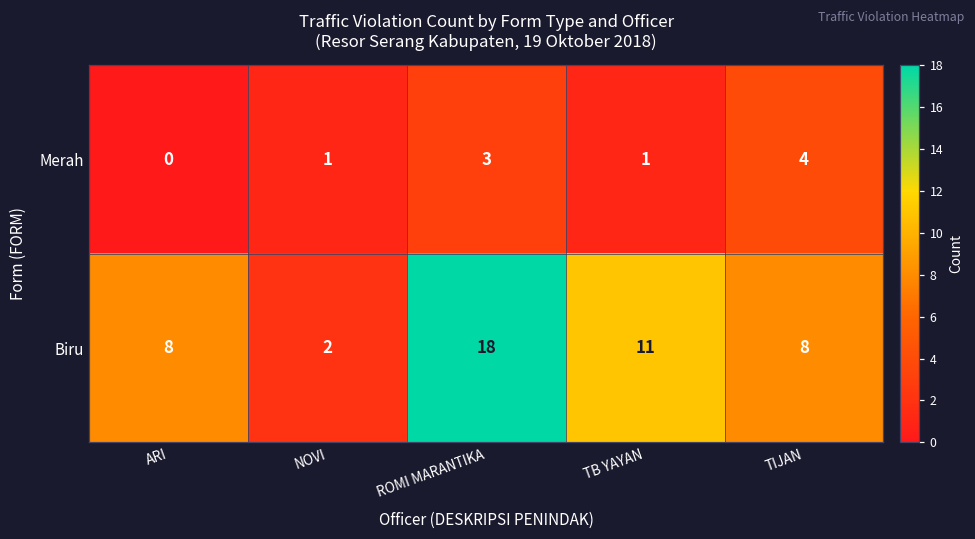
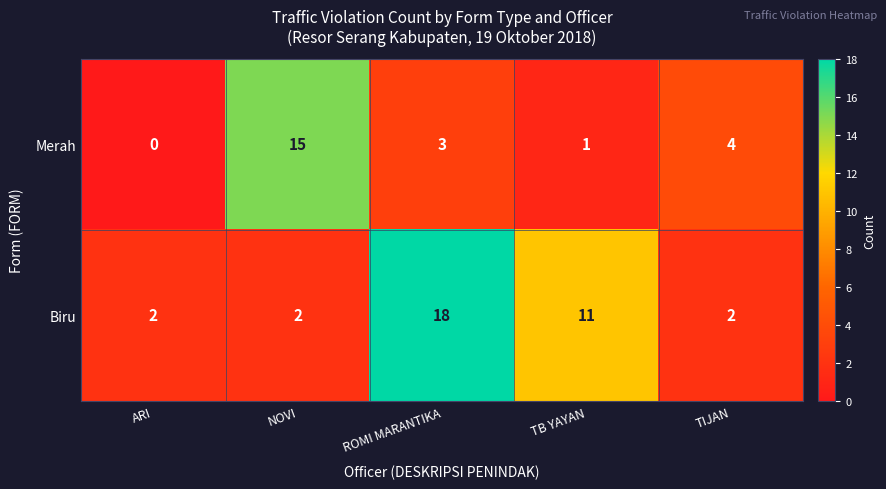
Merah, NOVI: 1 -> 15
Biru, ARI: 8 -> 2
Biru, TIJAN: 8 -> 2
